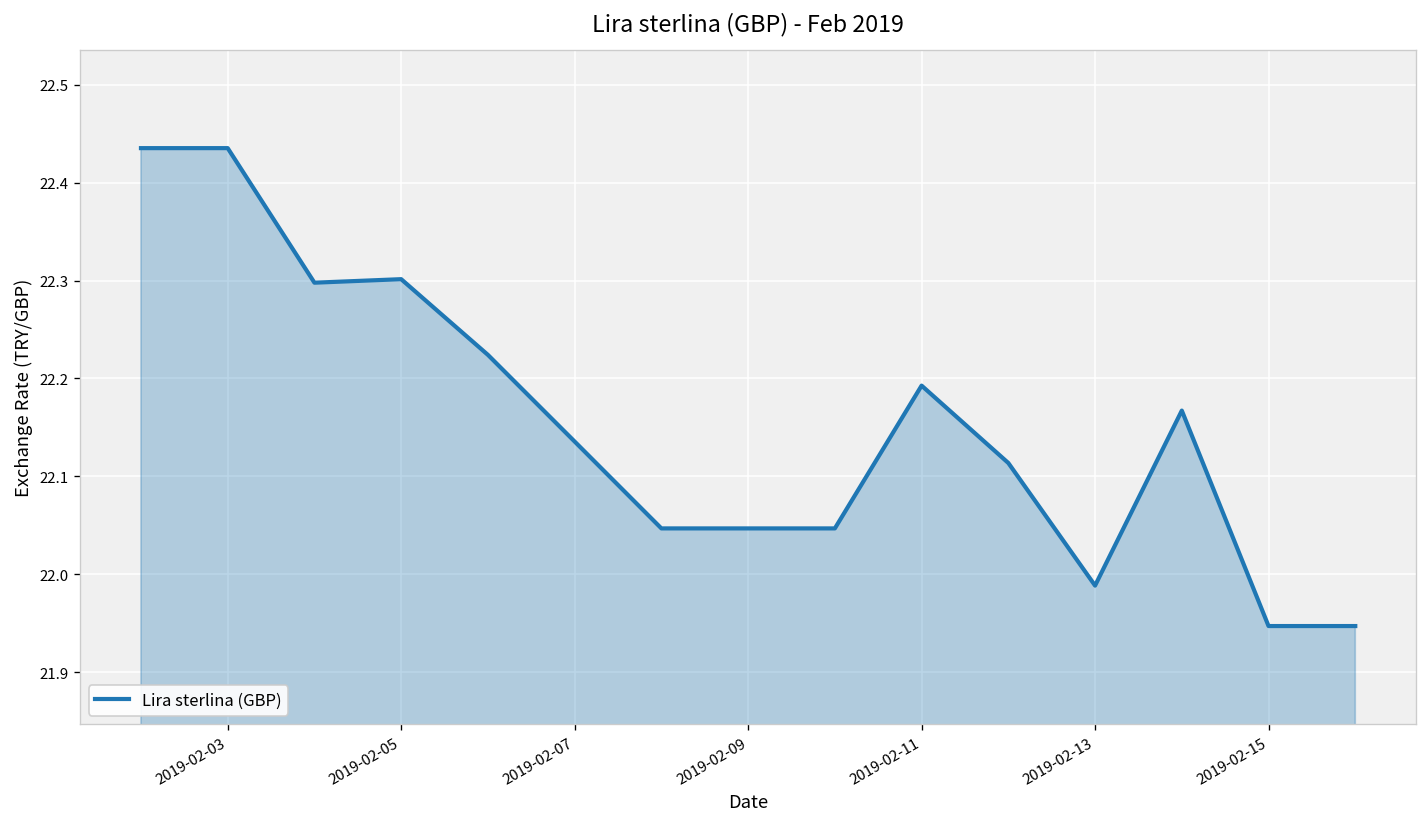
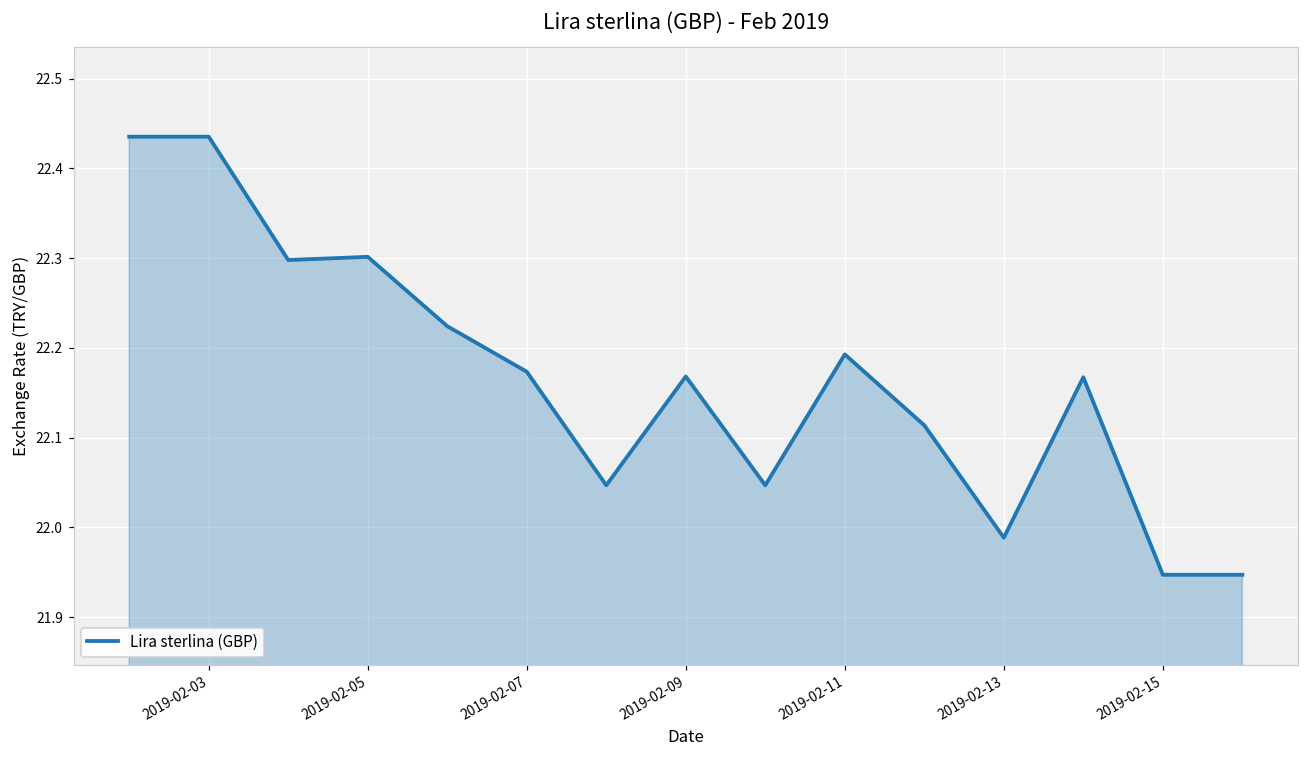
2019-02-07: 22.14 -> 22.17
2019-02-09: 22.05 -> 22.17
